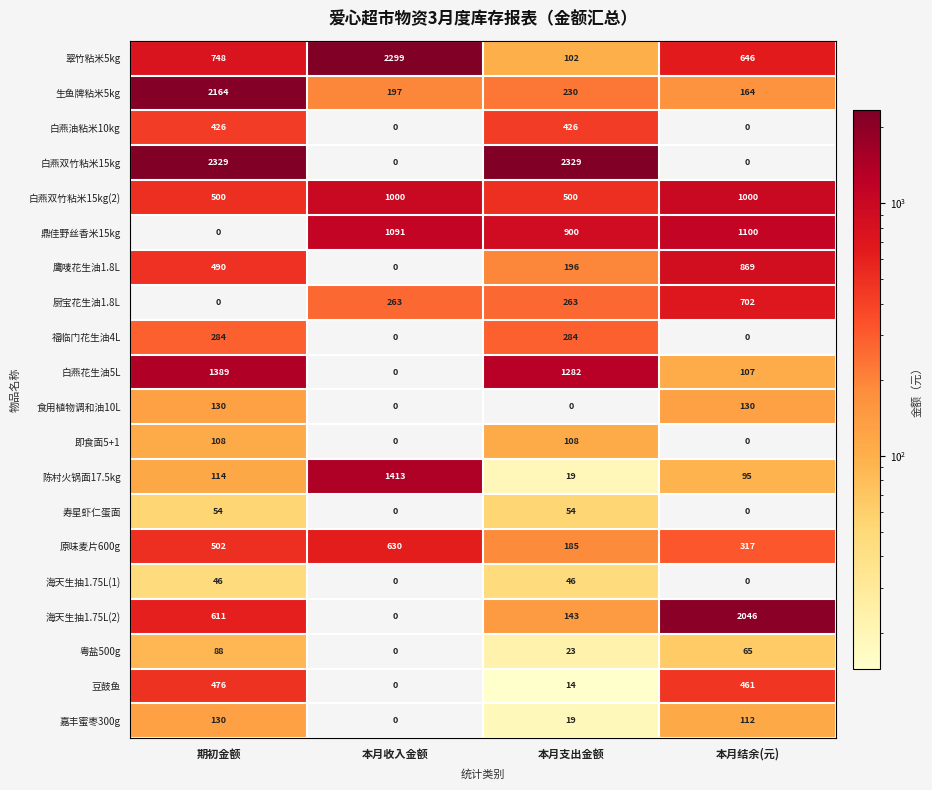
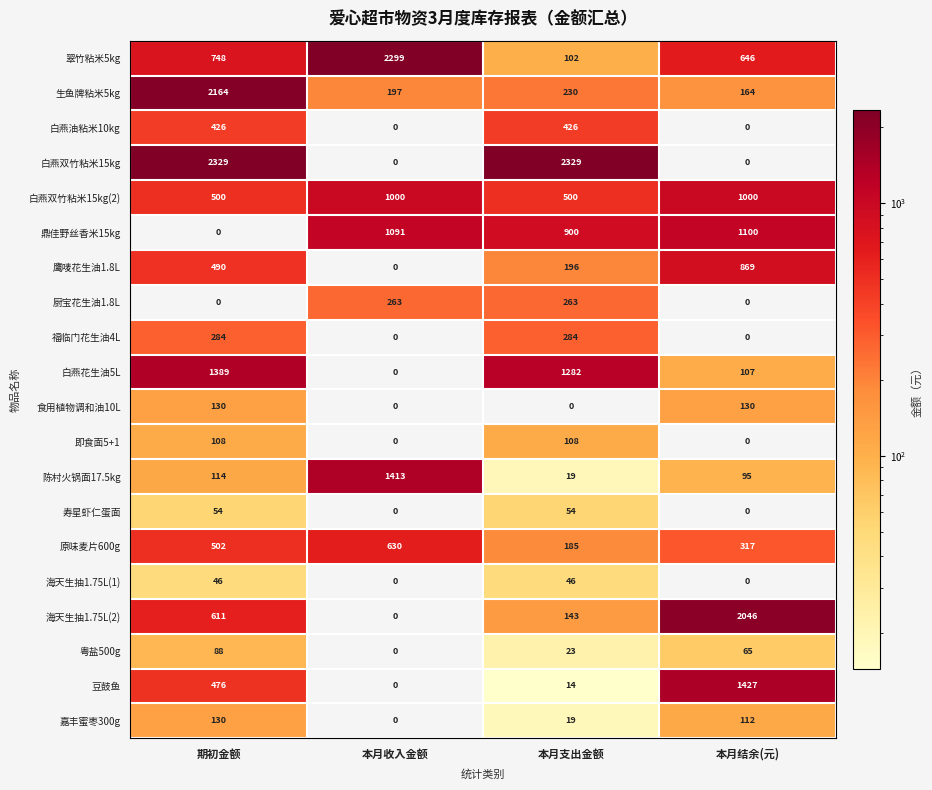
厨宝花生油1.8L, 本月结余(元): 702 -> 0
豆鼓鱼, 本月结余(元): 461 -> 1427
